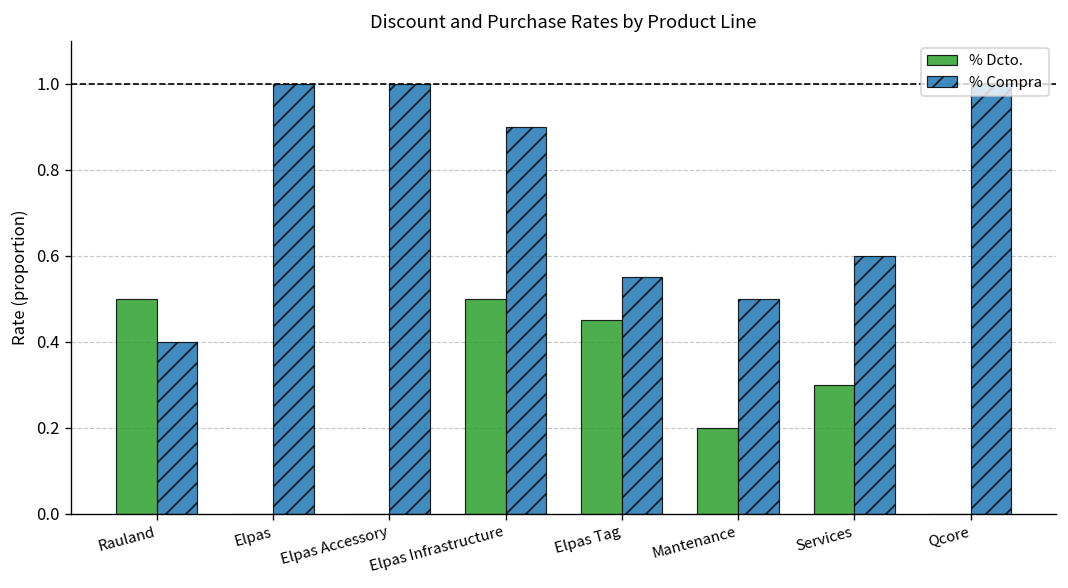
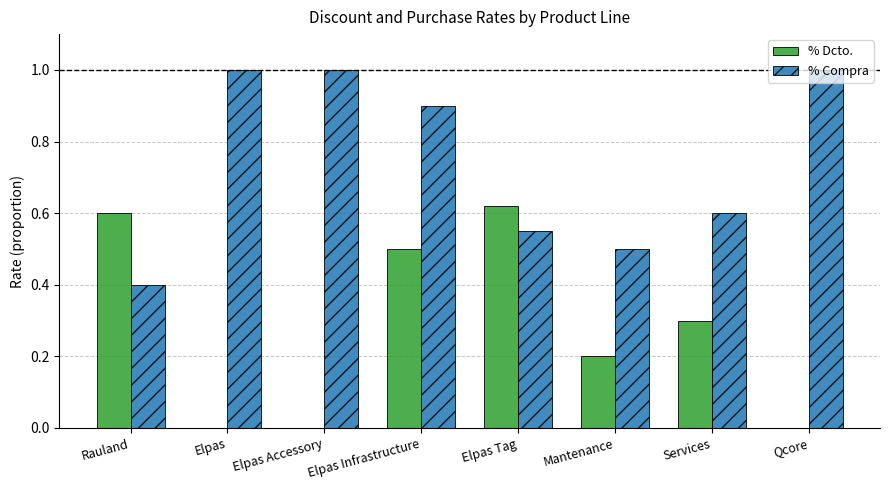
% Dcto., Rauland: 0.5 -> 0.6
% Dcto., Elpas Tag: 0.45 -> 0.62
